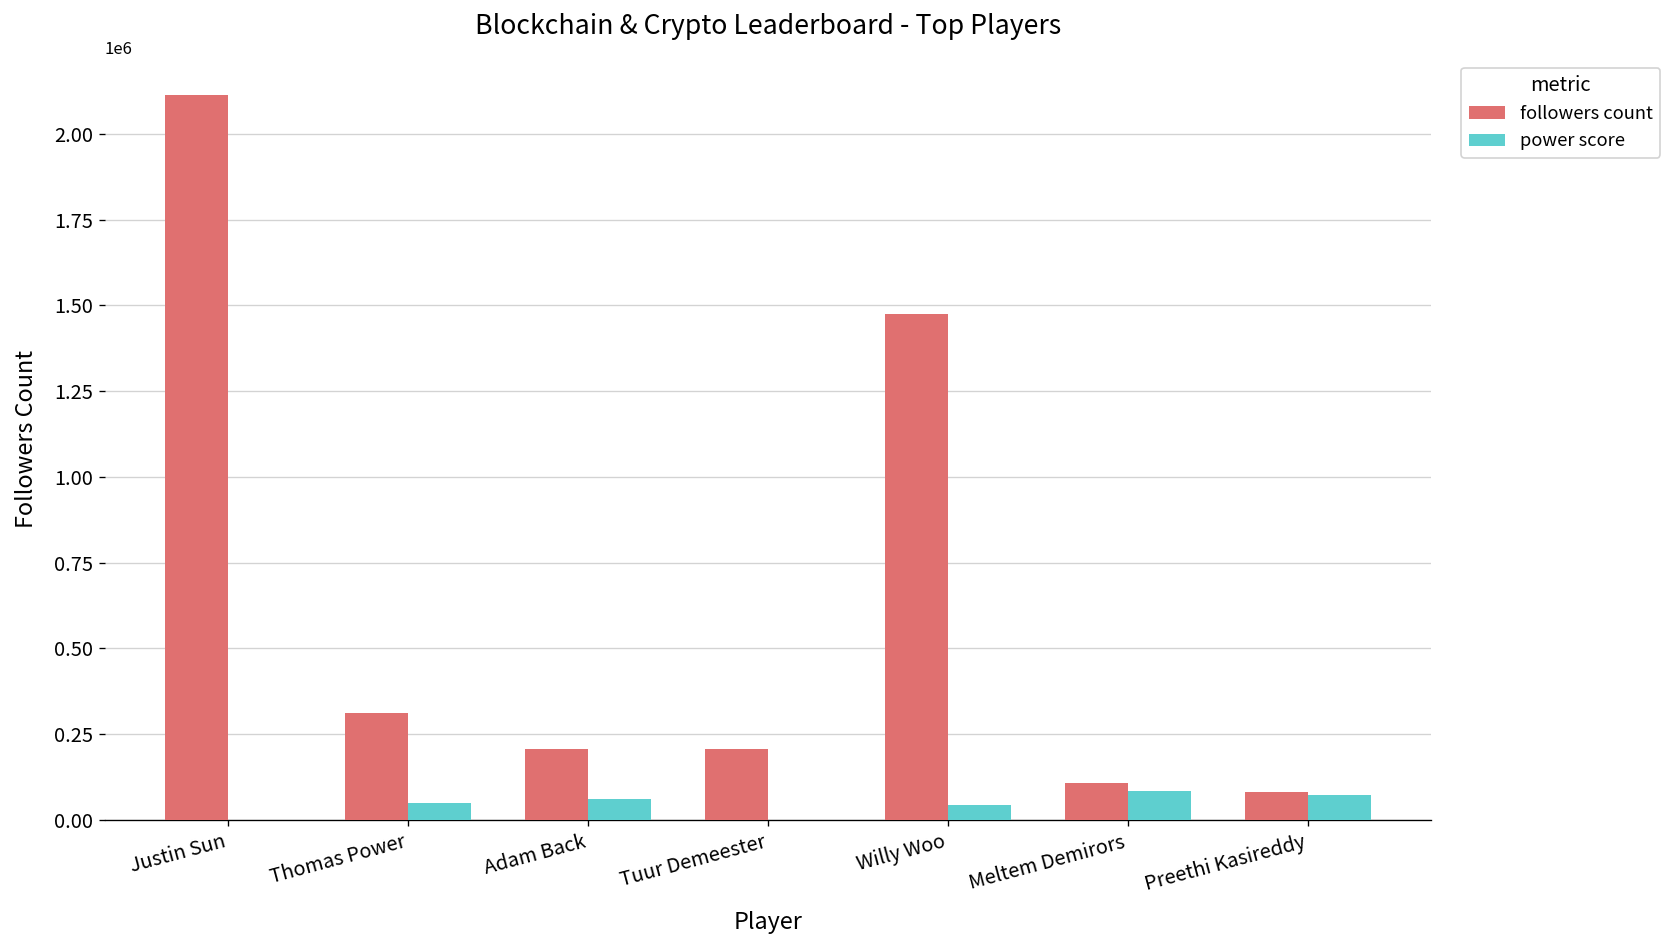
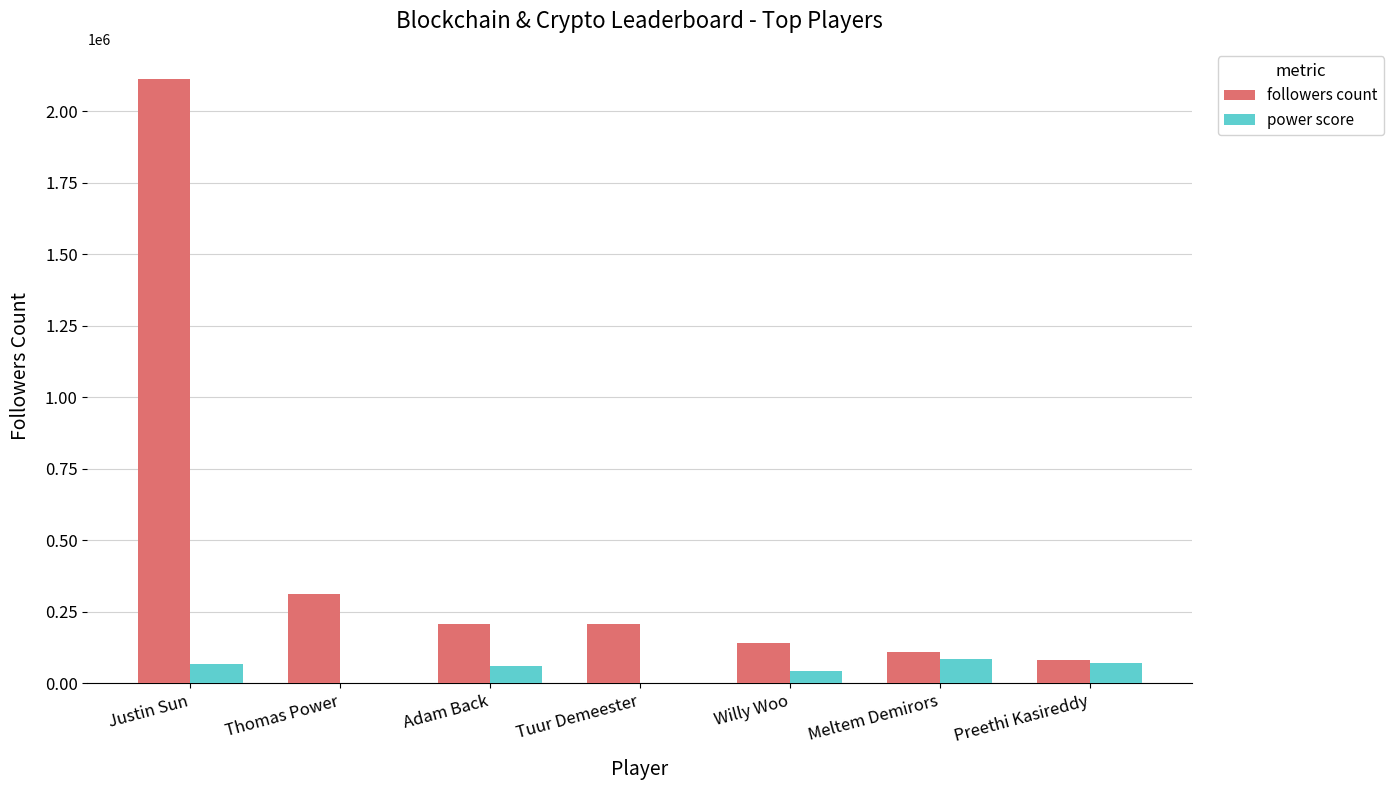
power score, Justin Sun: 0 -> 70000
power score, Thomas Power: 50000 -> 0
followers count, Willy Woo: 1470000 -> 140000
